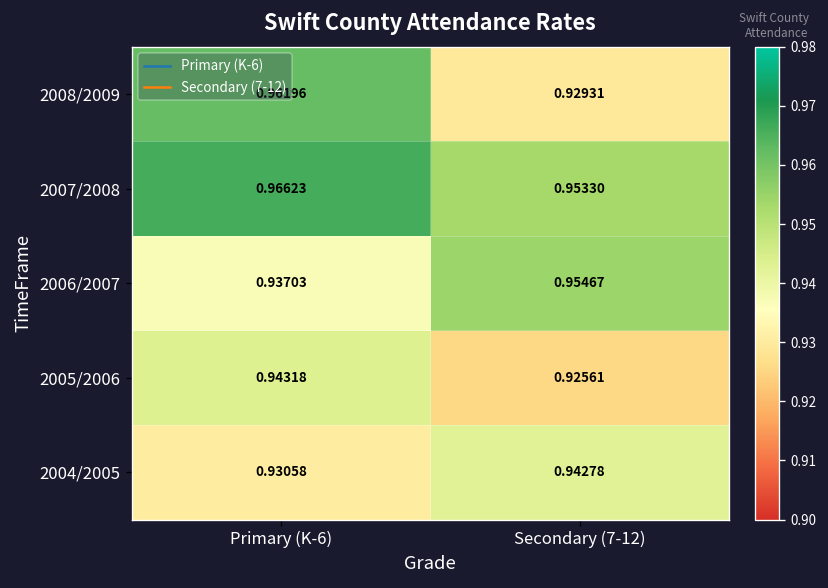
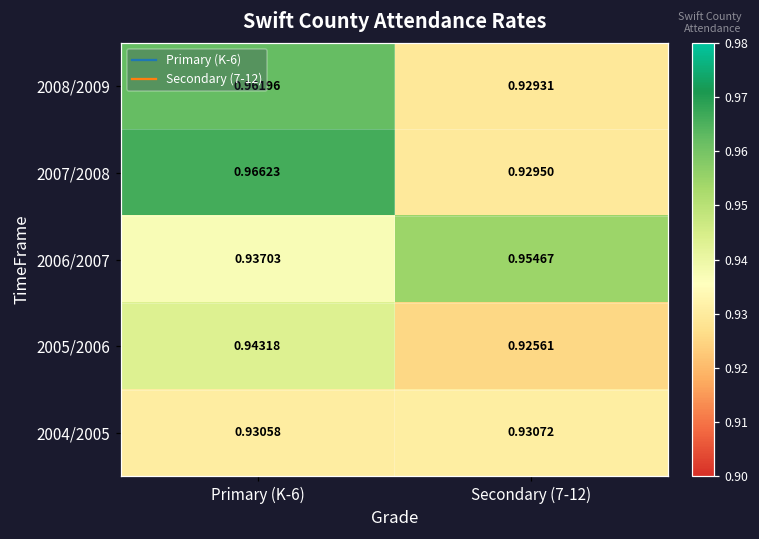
2007/2008, Secondary (7-12): 0.95330 -> 0.92950
2004/2005, Secondary (7-12): 0.94278 -> 0.93072
